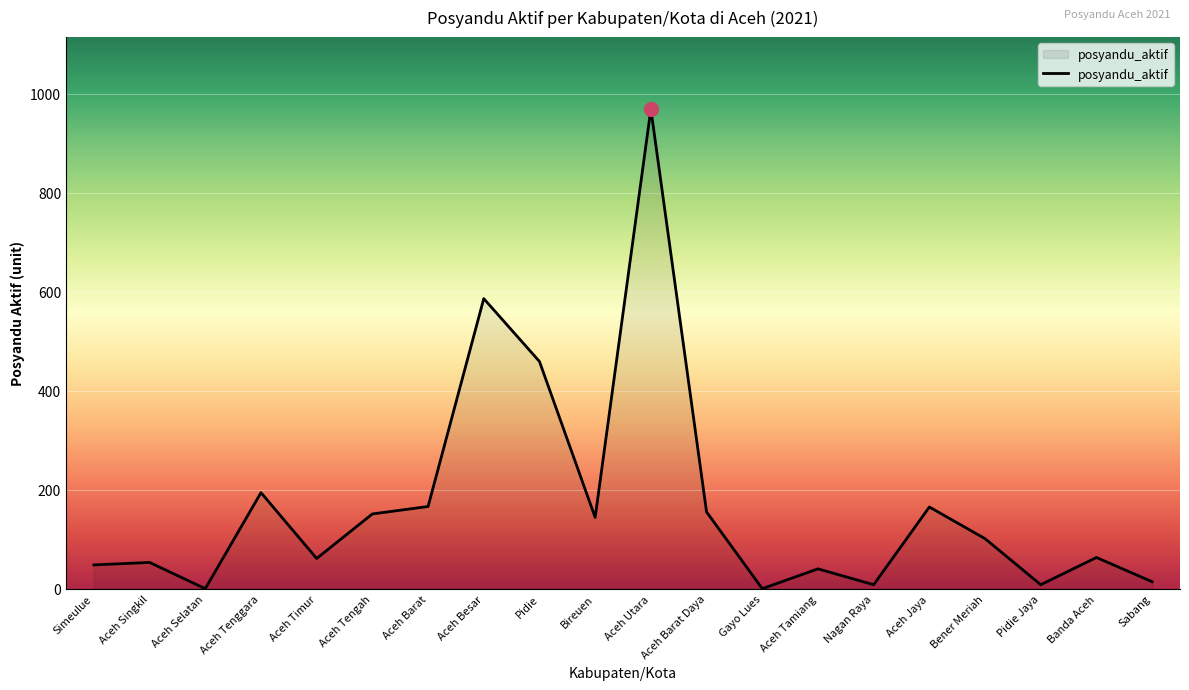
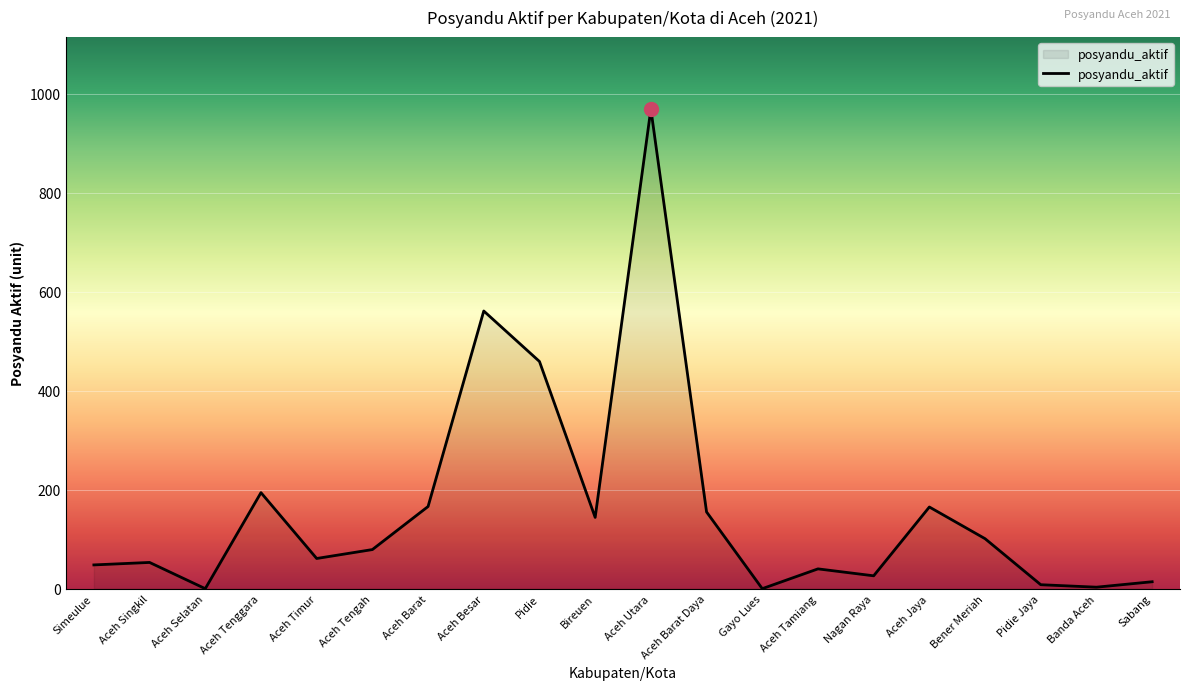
posyandu_aktif, Aceh Tengah: 150 -> 80
posyandu_aktif, Aceh Besar: 590 -> 560
posyandu_aktif, Nagan Raya: 10 -> 30
posyandu_aktif, Banda Aceh: 60 -> 0
